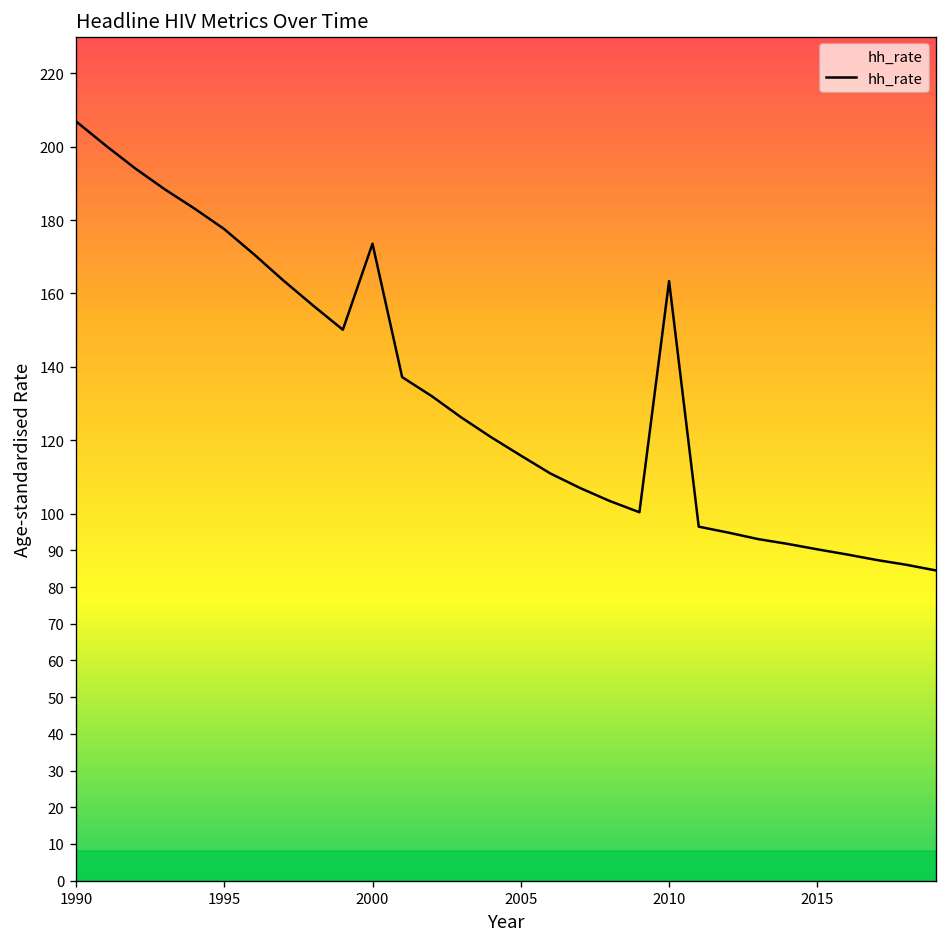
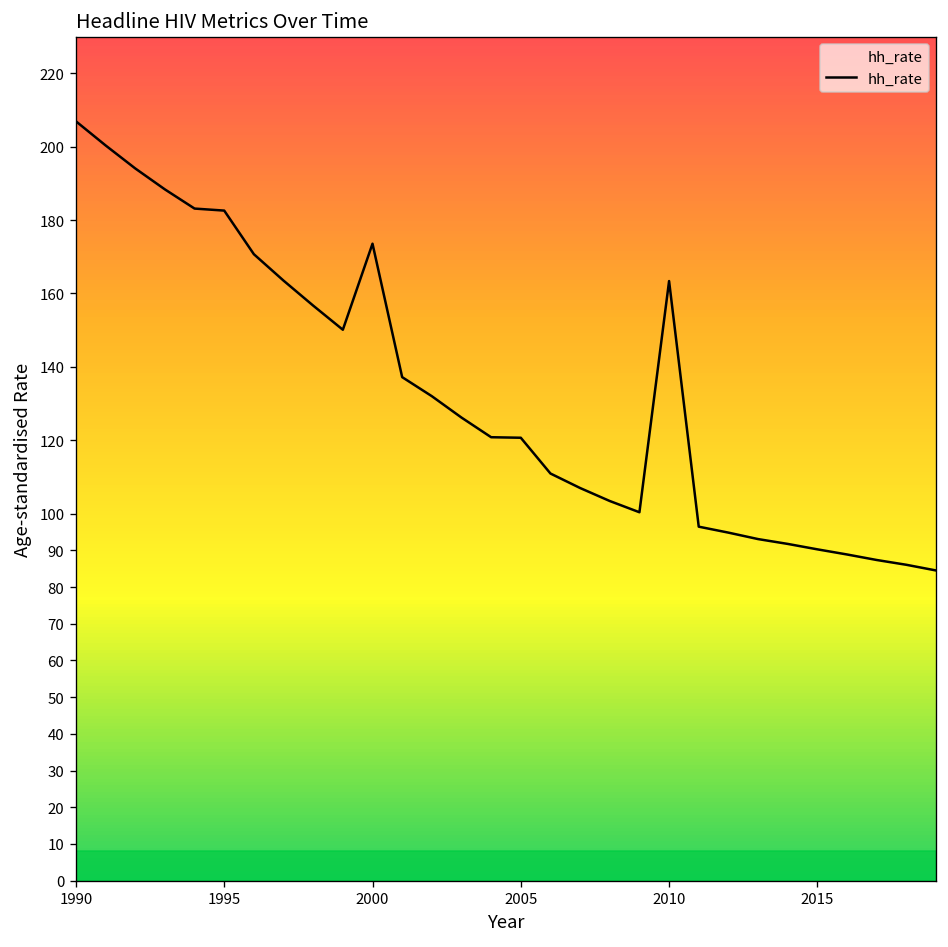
1995: 178 -> 183
2005: 116 -> 121
